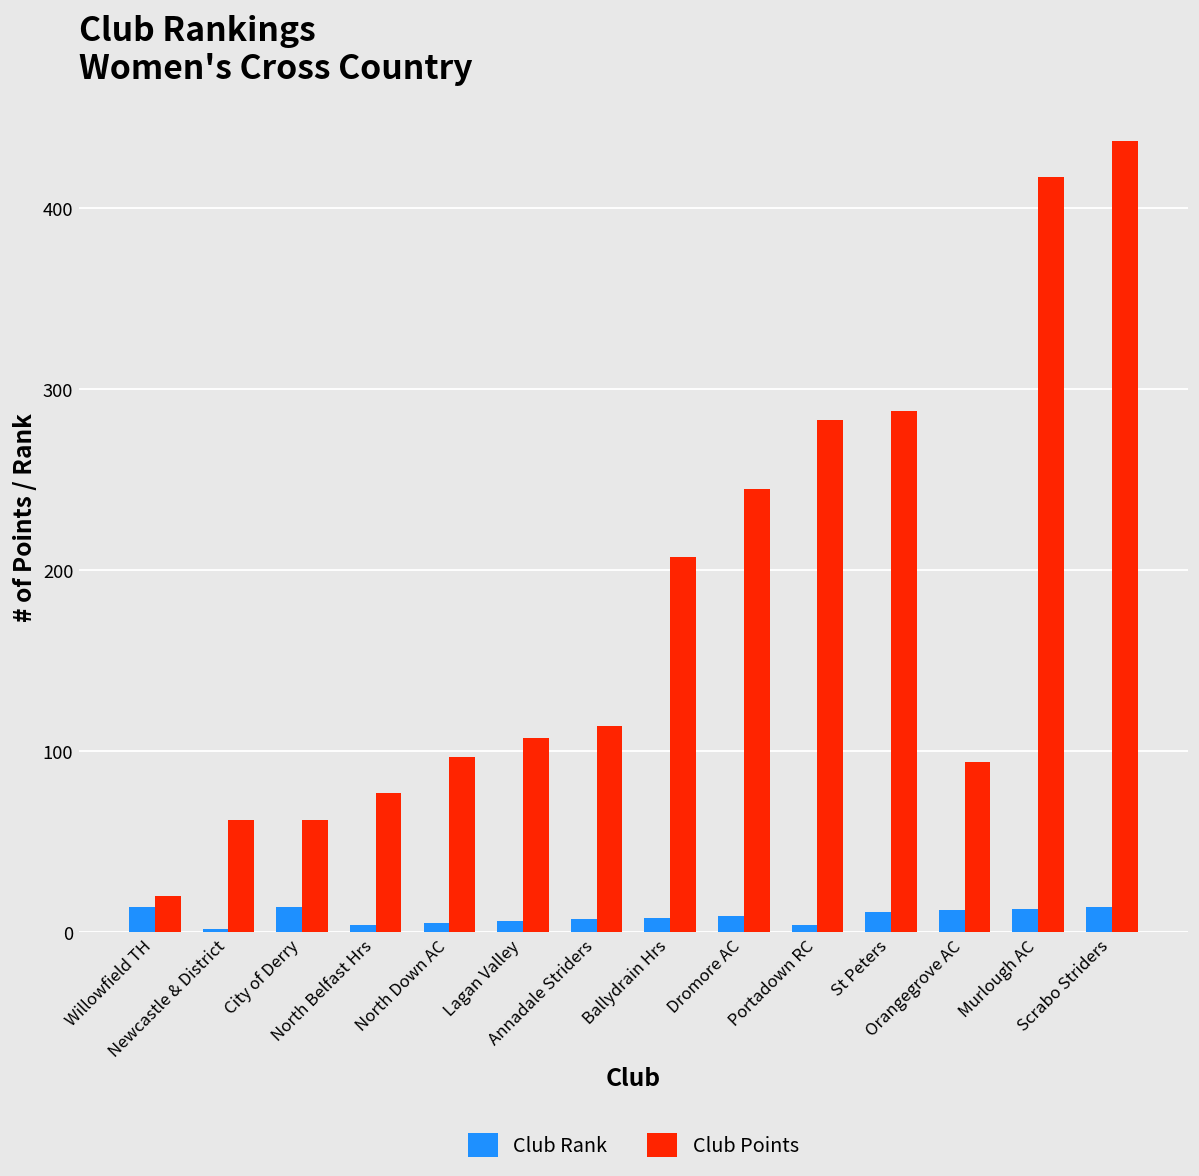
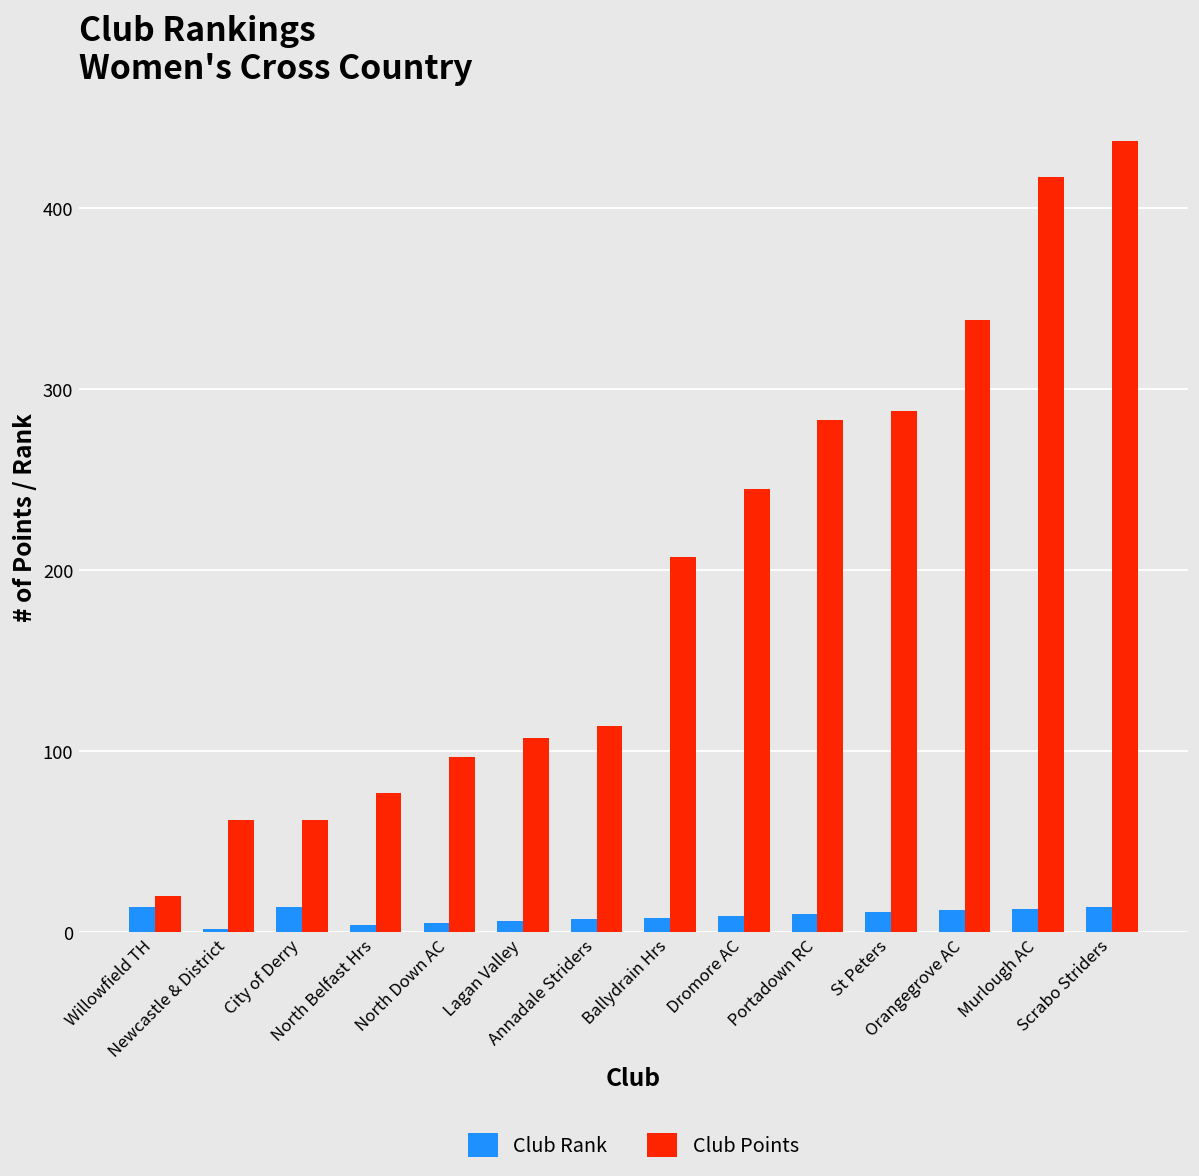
Club Rank, Portadown RC: 4 -> 10
Club Points, Orangegrove AC: 94 -> 338
